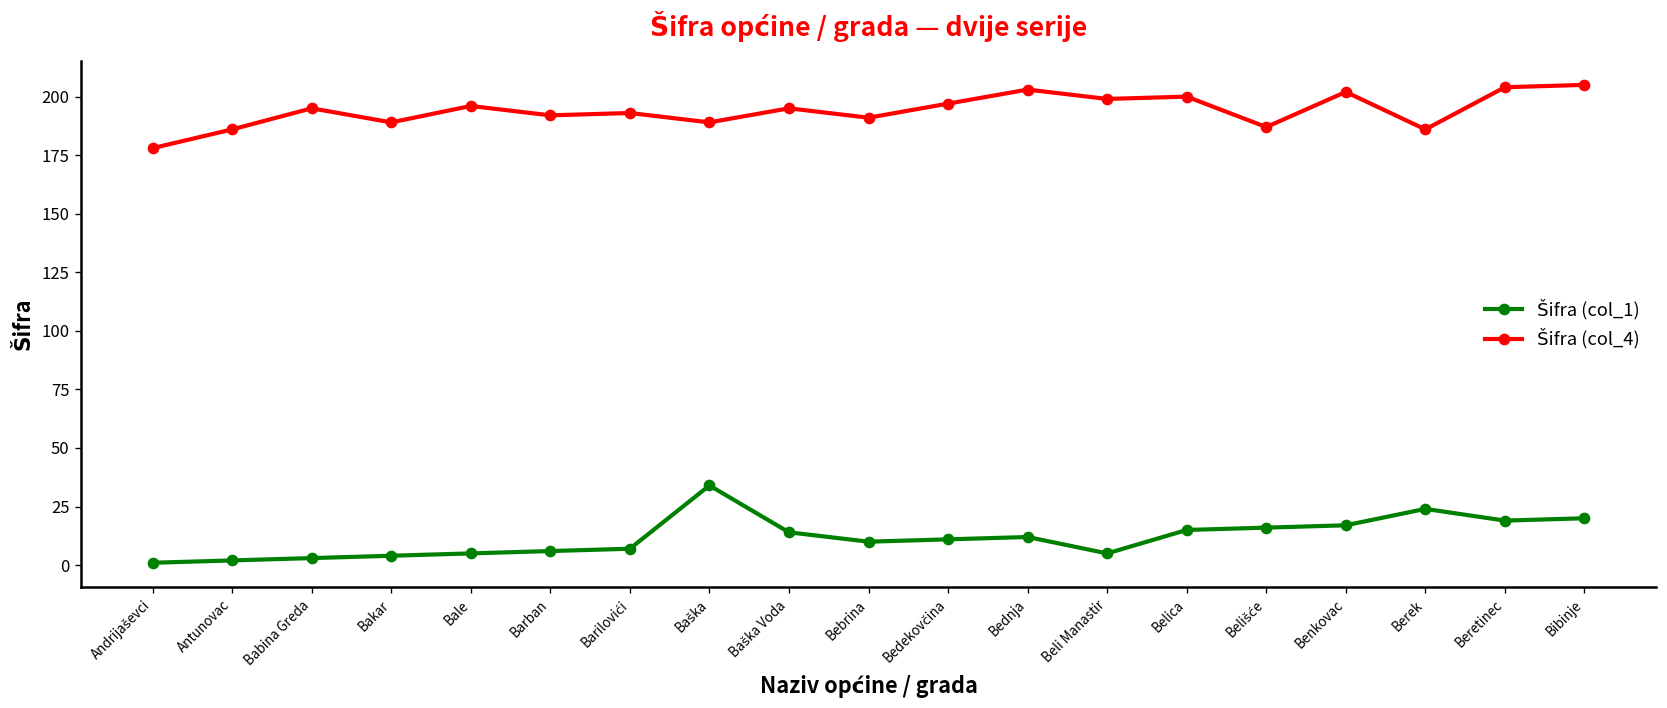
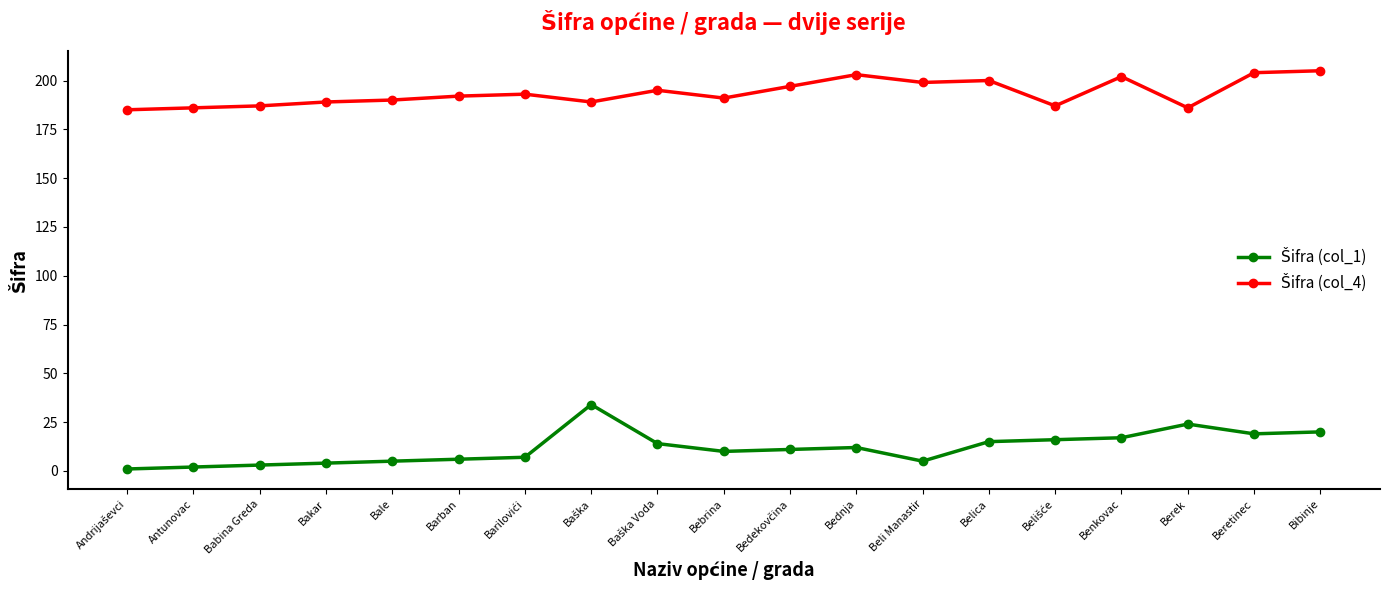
Šifra (col_4), Andrijaševci: 178 -> 185
Šifra (col_4), Babina Greda: 195 -> 187
Šifra (col_4), Bale: 196 -> 190
